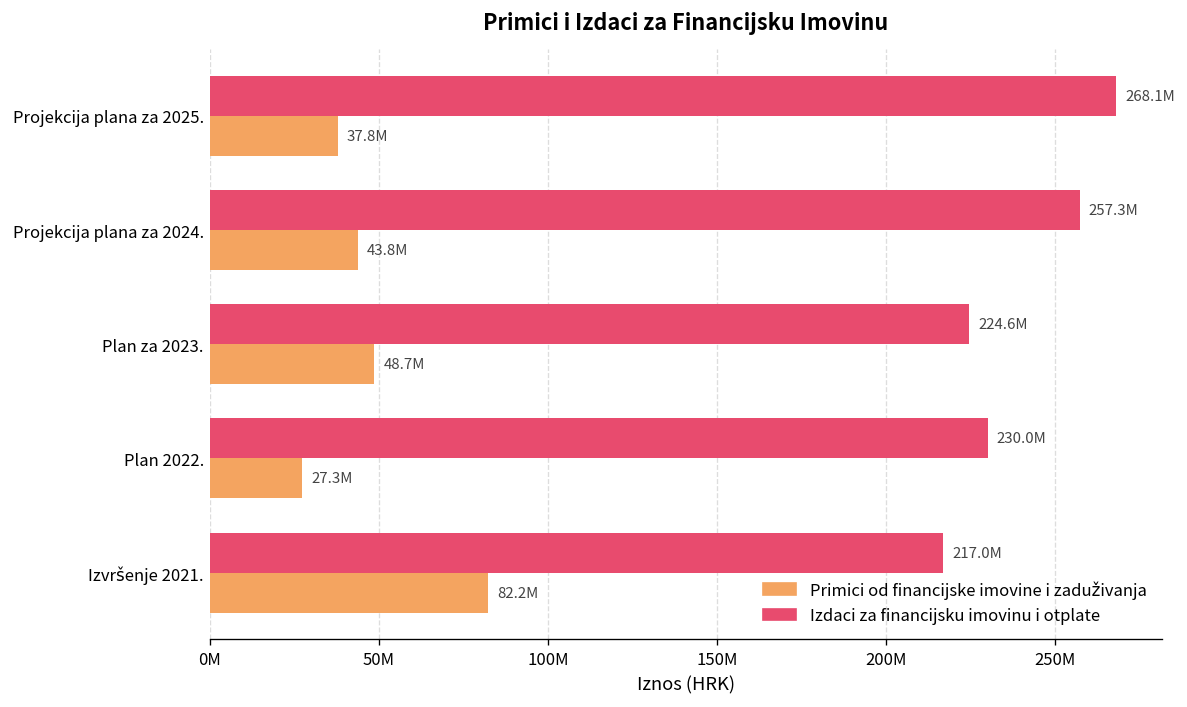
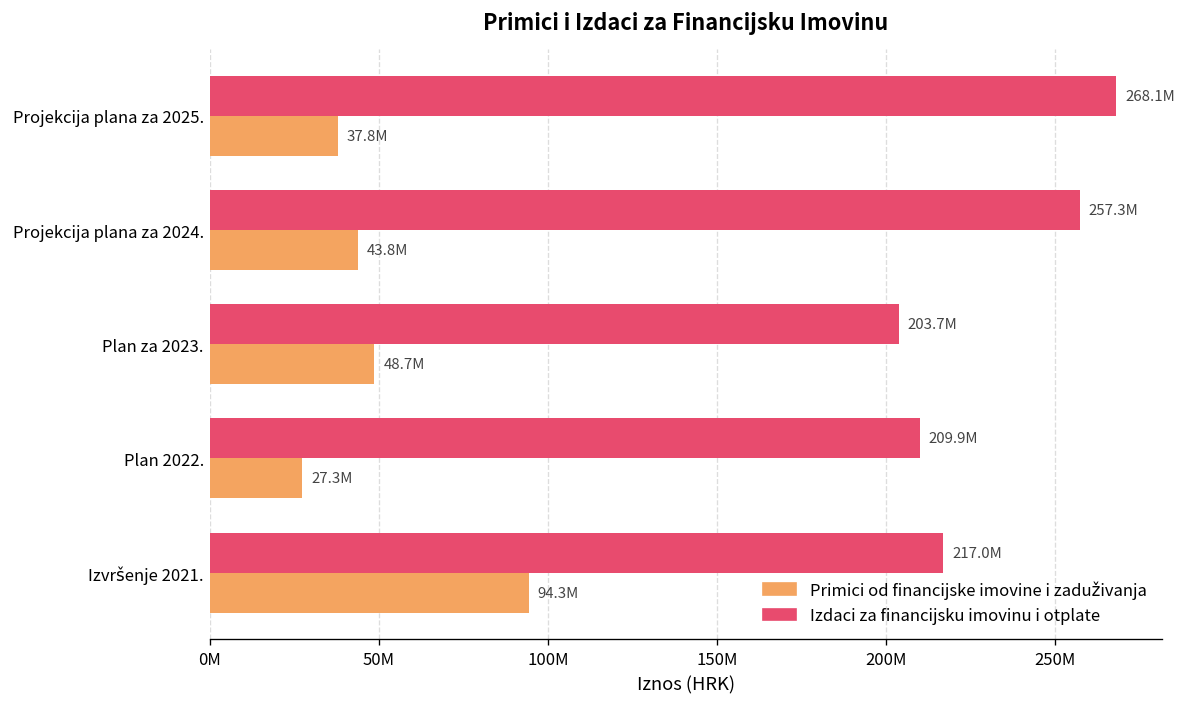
Izdaci za financijsku imovinu i otplate, Plan za 2023.: 224.6M -> 203.7M
Izdaci za financijsku imovinu i otplate, Plan 2022.: 230.0M -> 209.9M
Primici od financijske imovine i zaduživanja, Izvršenje 2021.: 82.2M -> 94.3M
